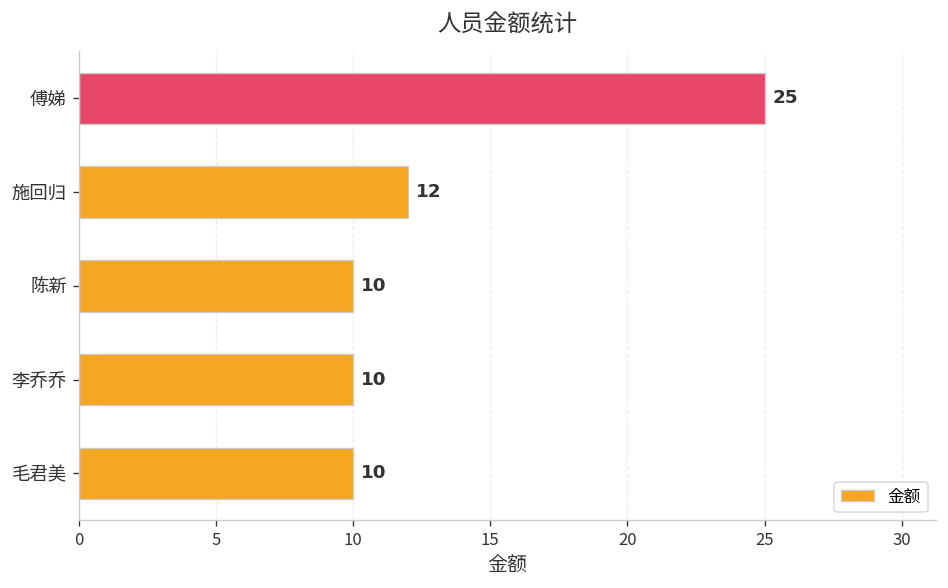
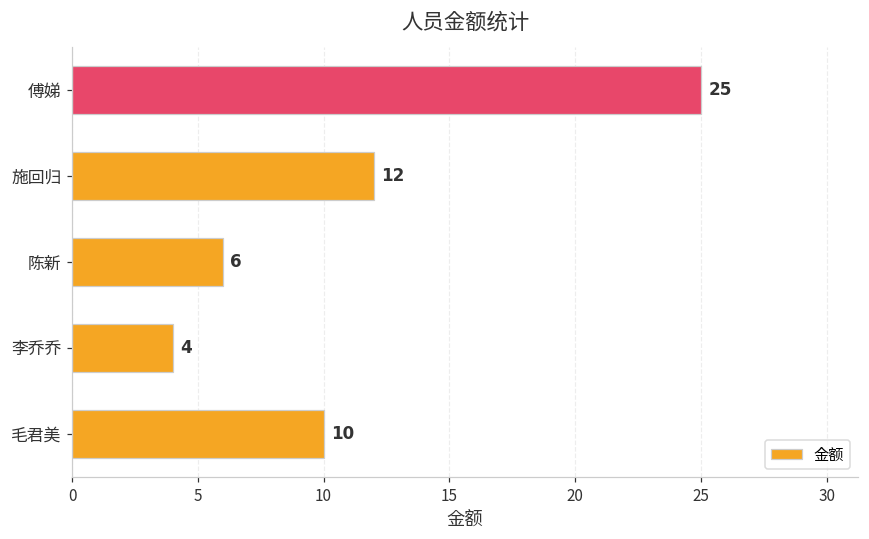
陈新: 10 -> 6
李乔乔: 10 -> 4
